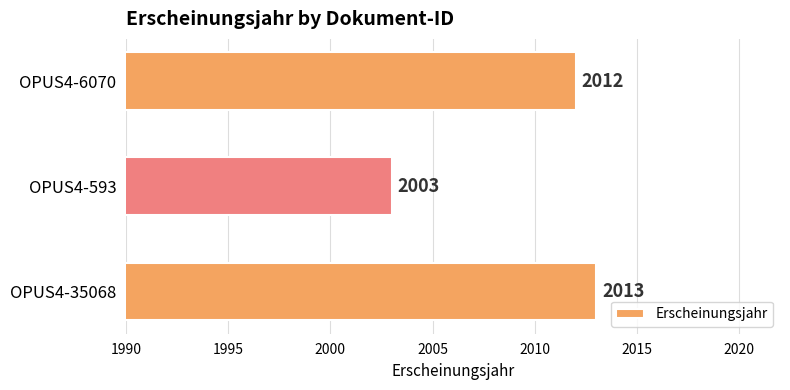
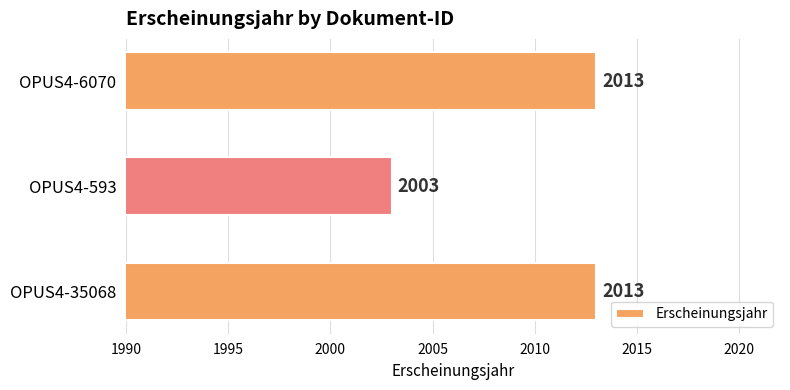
OPUS4-6070: 2012 -> 2013
